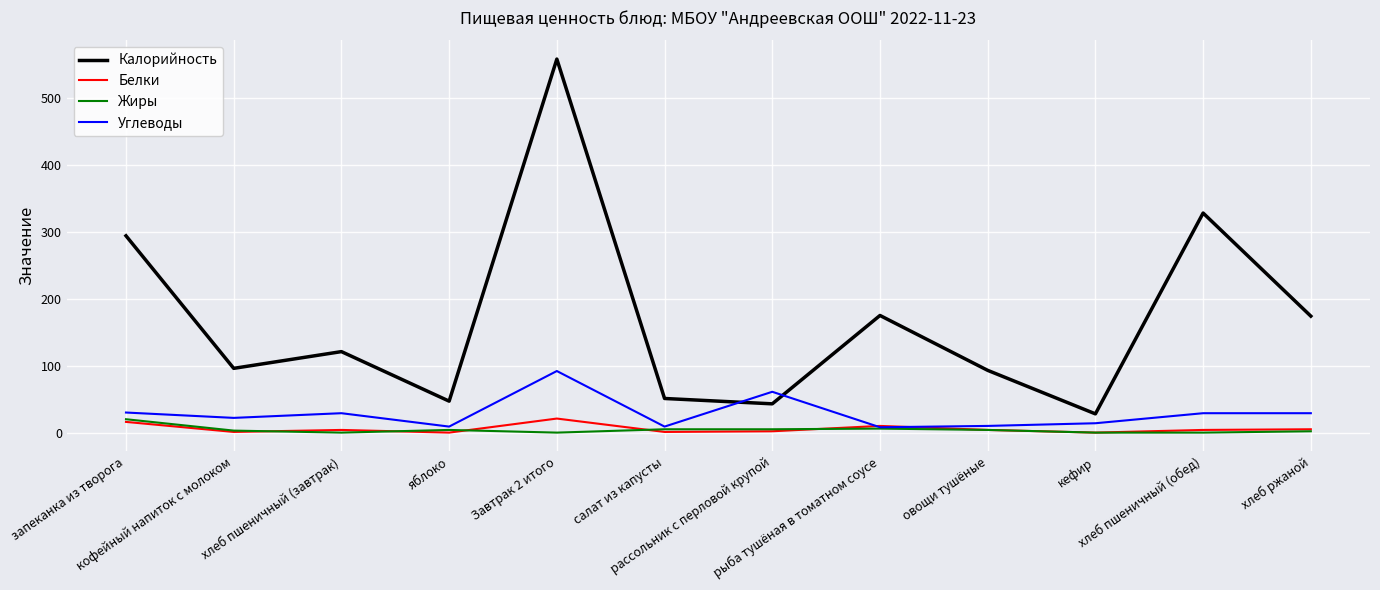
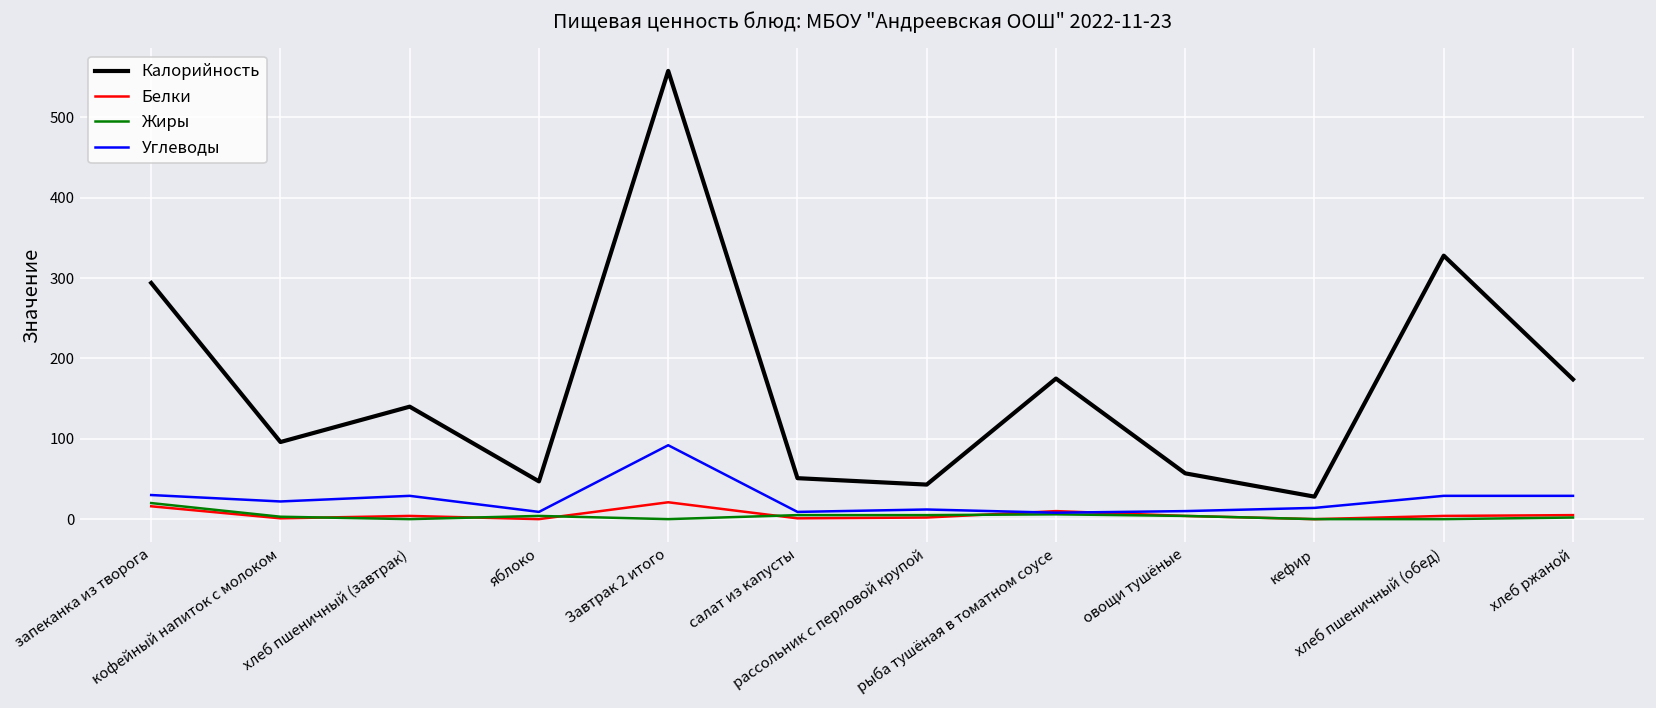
Калорийность, хлеб пшеничный (завтрак): 120 -> 140
Углеводы, рассольник с перловой крупой: 60 -> 10
Калорийность, овощи тушёные: 90 -> 60
